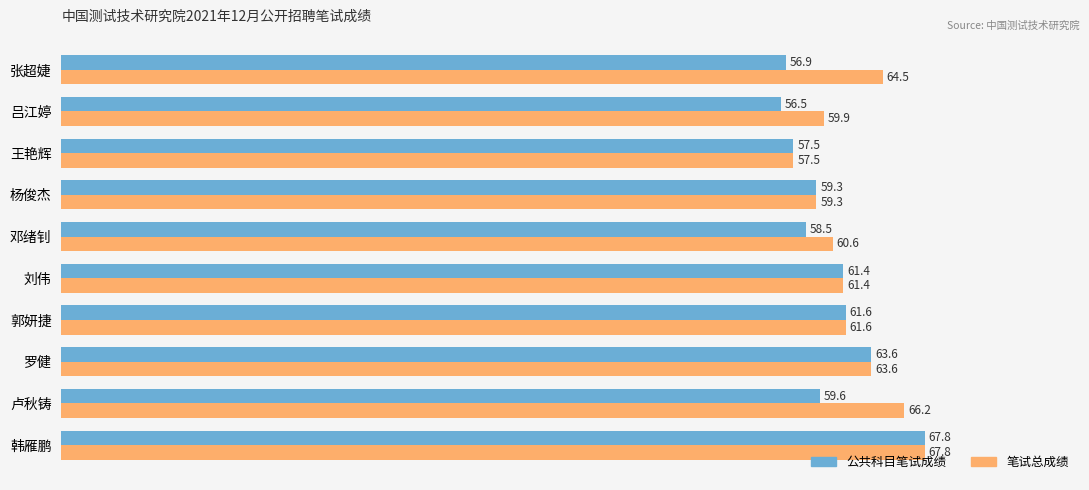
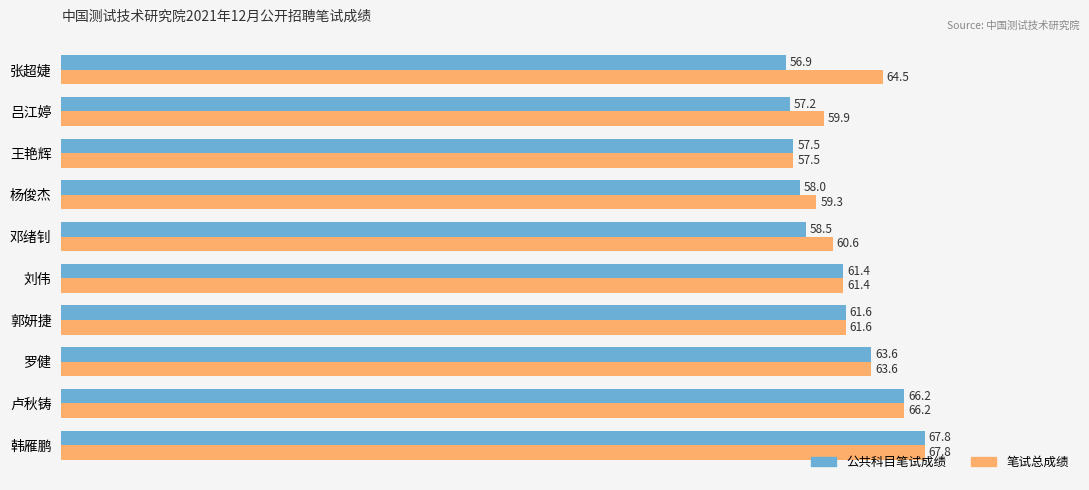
公共科目笔试成绩, 吕江婷: 56.5 -> 57.2
公共科目笔试成绩, 杨俊杰: 59.3 -> 58.0
公共科目笔试成绩, 卢秋铸: 59.6 -> 66.2
